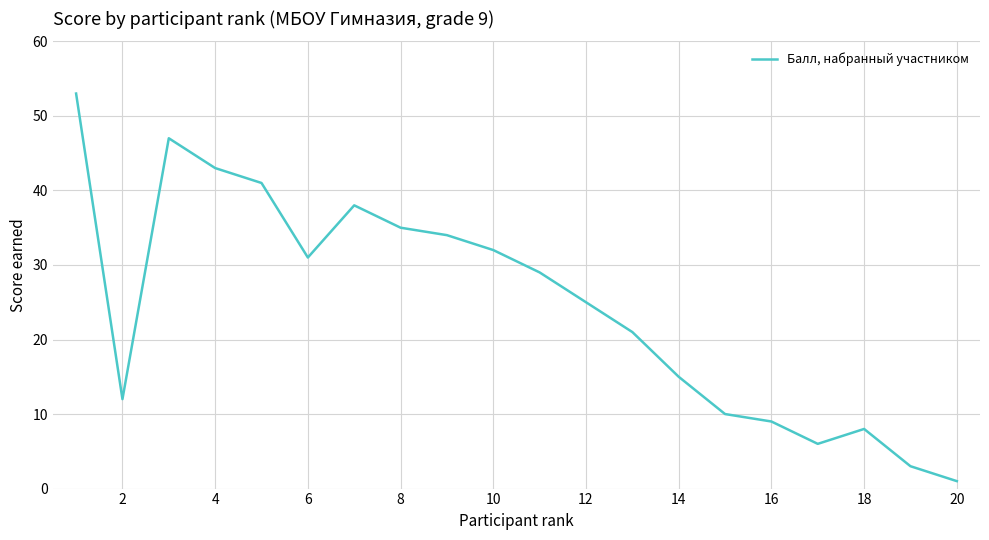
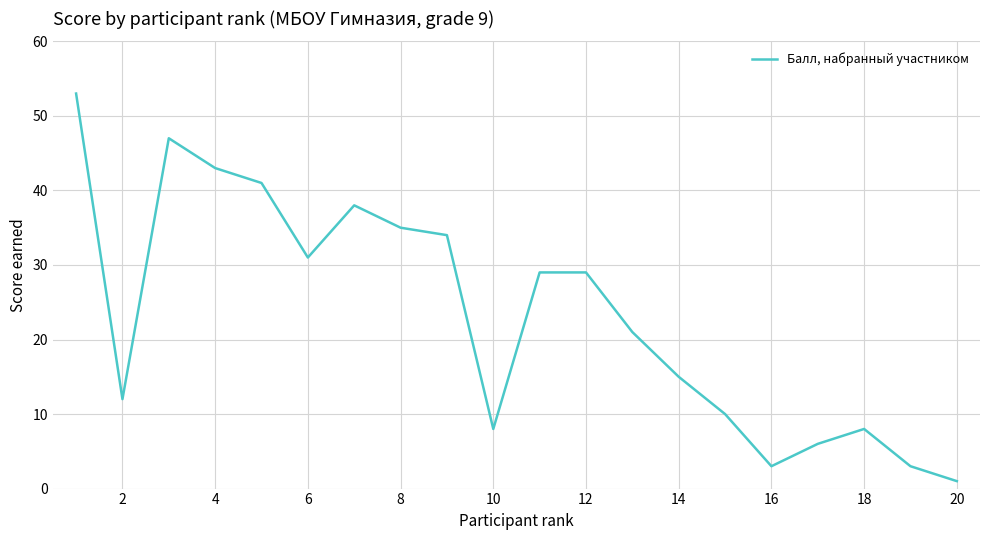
10: 32 -> 8
12: 25 -> 29
16: 9 -> 3
